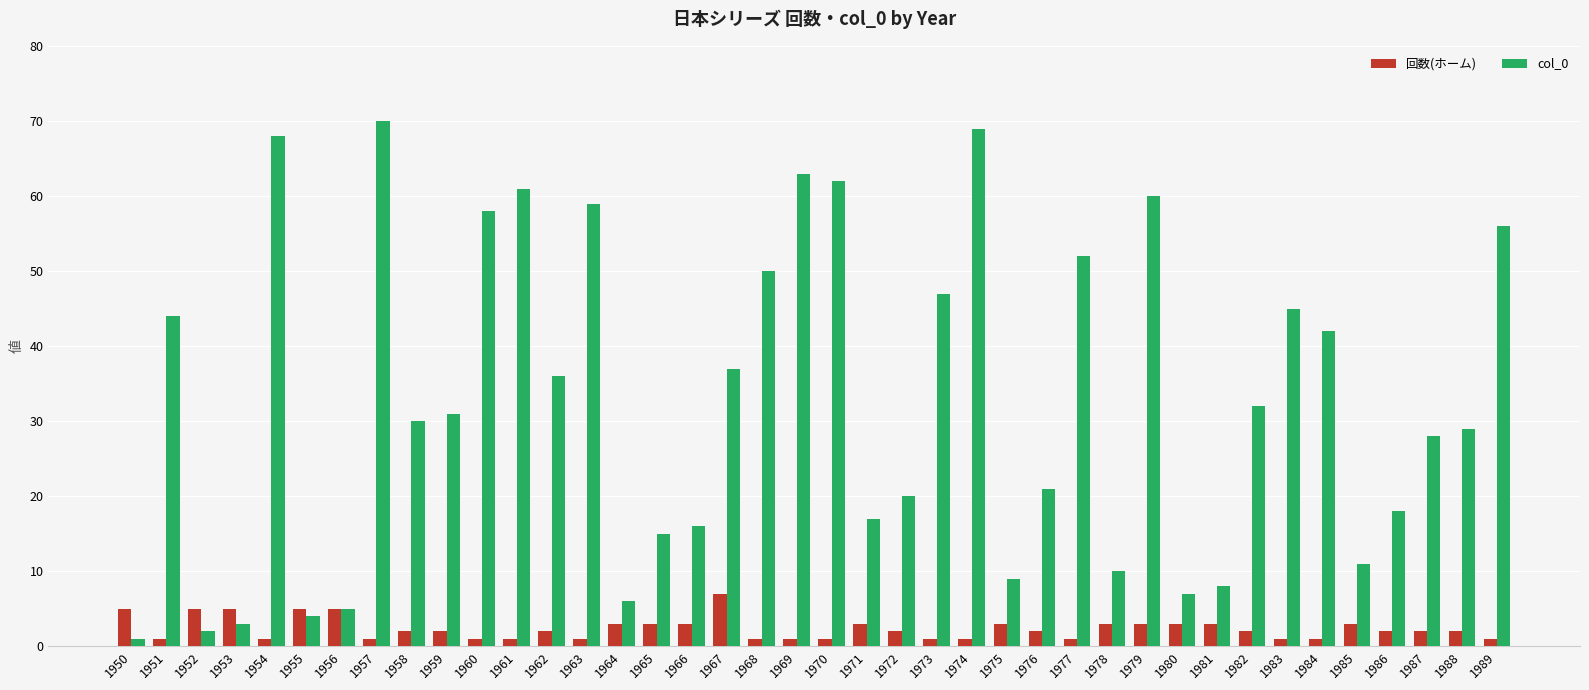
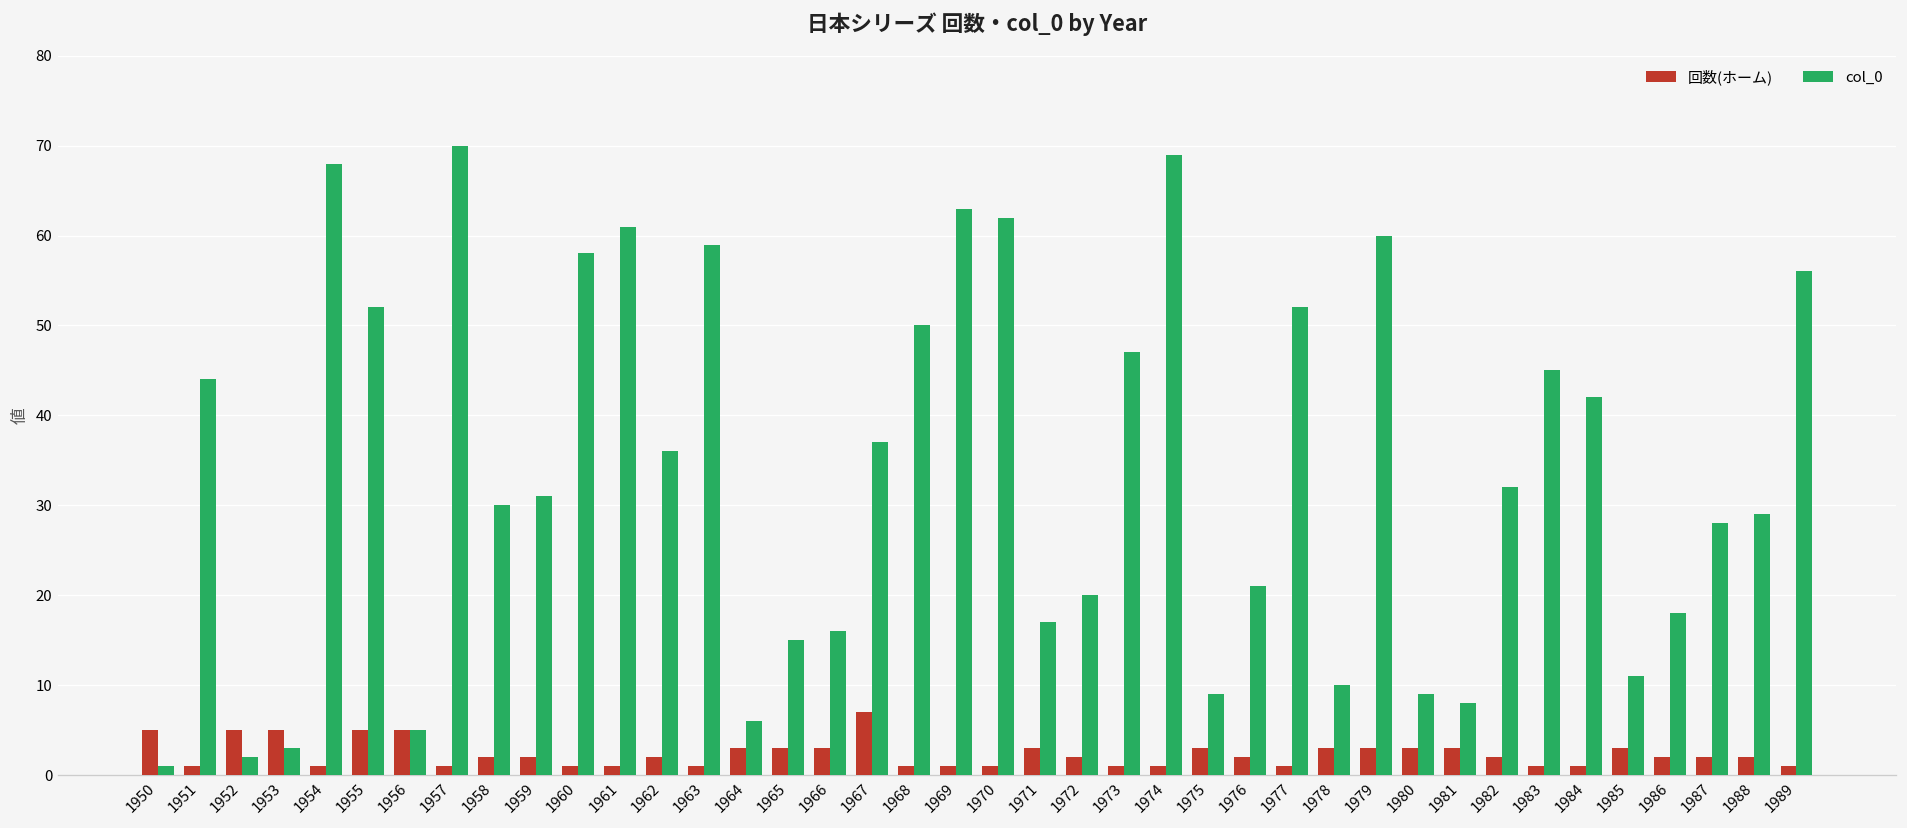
col_0, 1955: 4 -> 52
col_0, 1980: 7 -> 9
